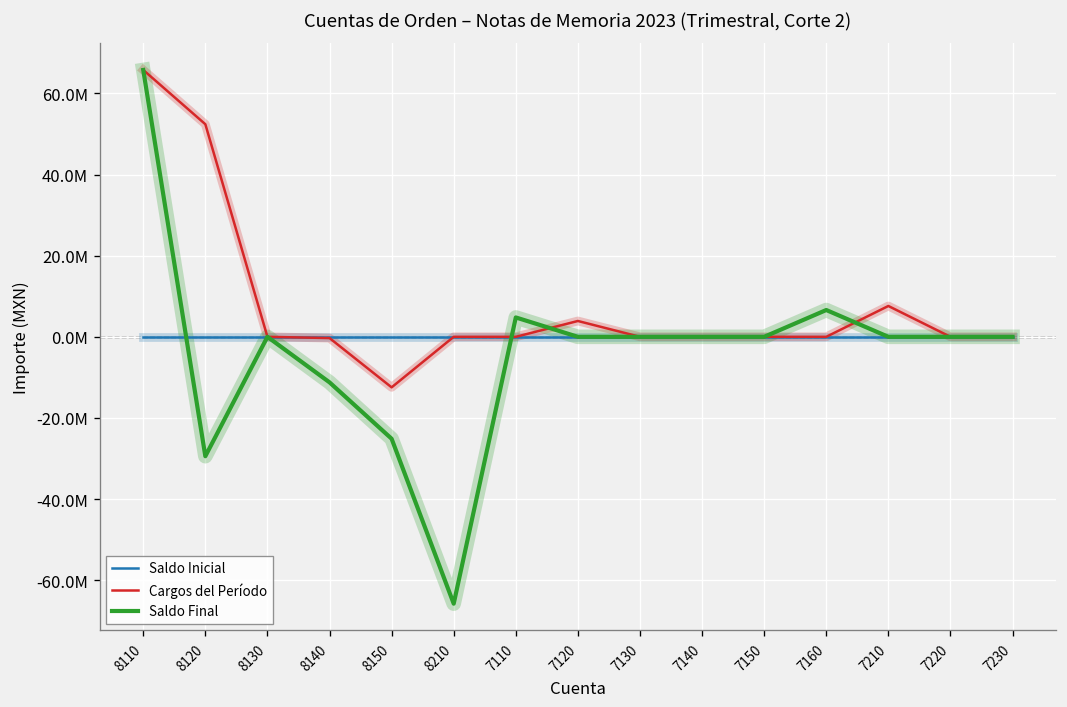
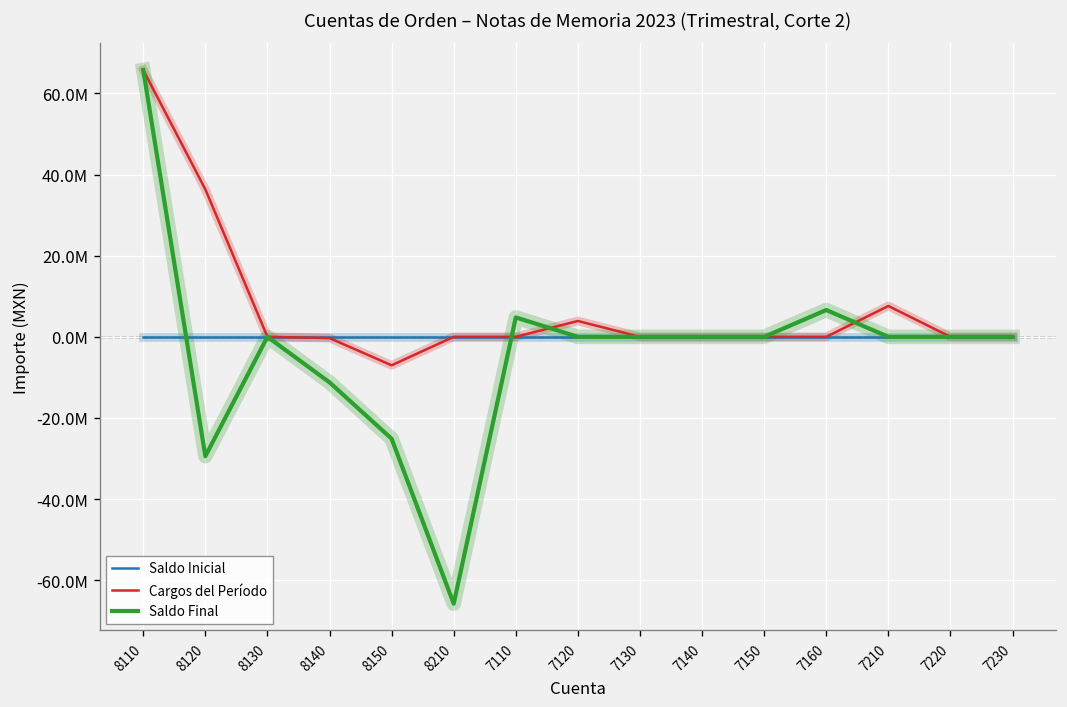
Cargos del Período, 8120: 52000000 -> 36000000
Cargos del Período, 8150: -12000000 -> -7000000
